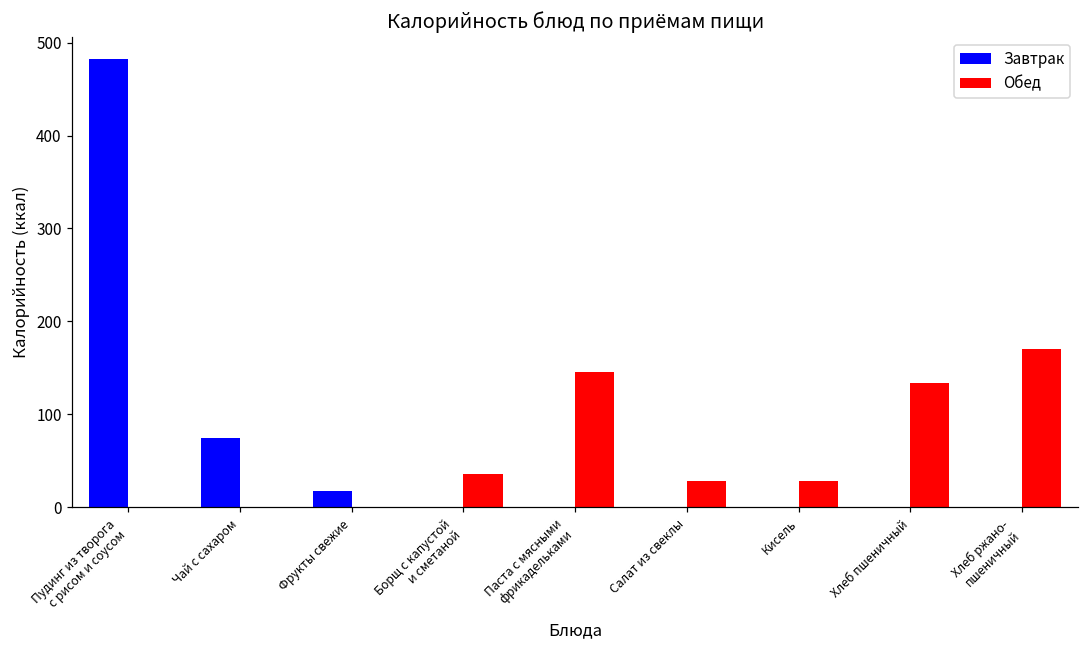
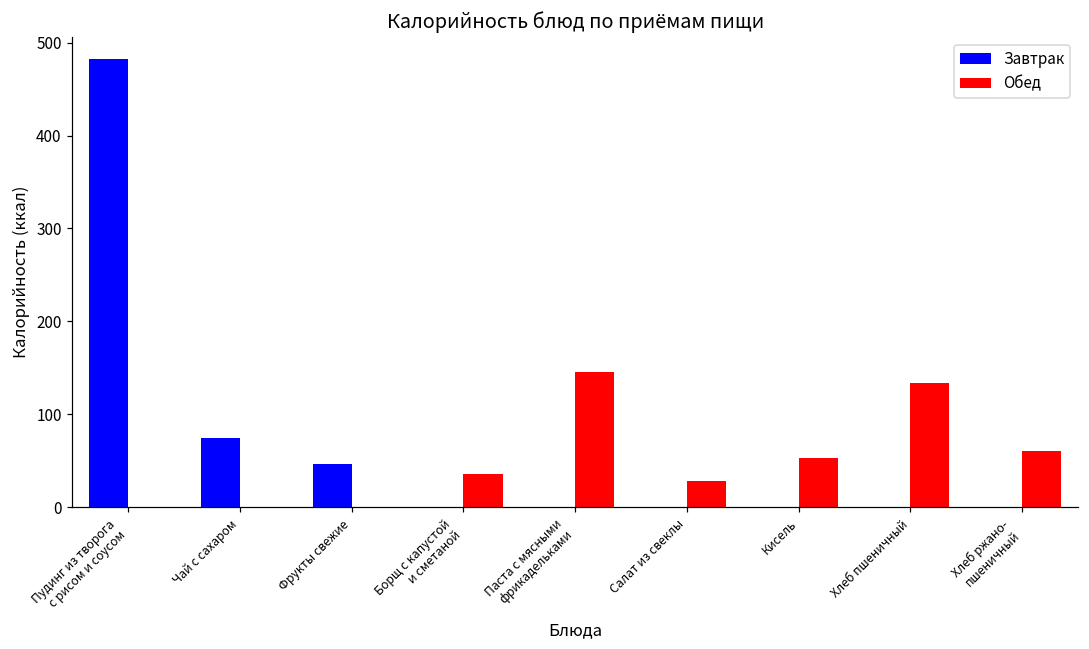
Завтрак, Фрукты свежие: 20 -> 50
Обед, Кисель: 30 -> 50
Обед, Хлеб ржано- пшеничный: 170 -> 60
